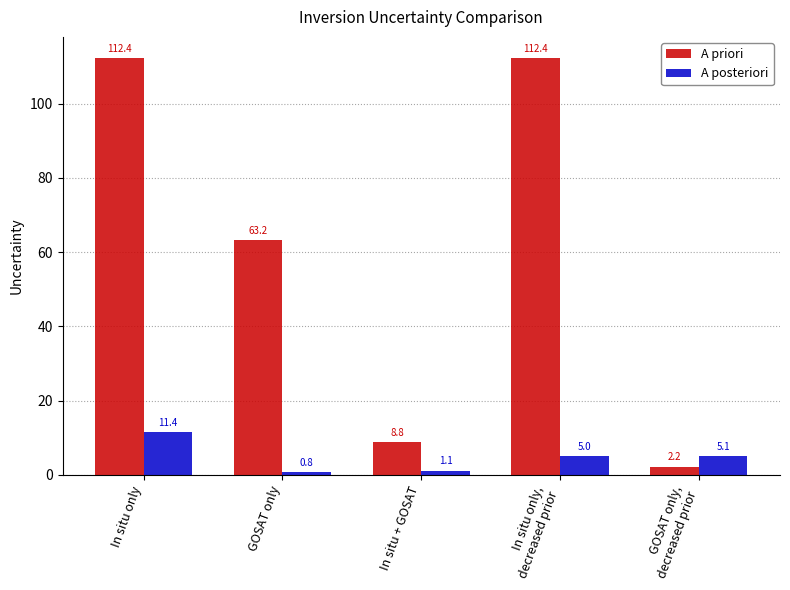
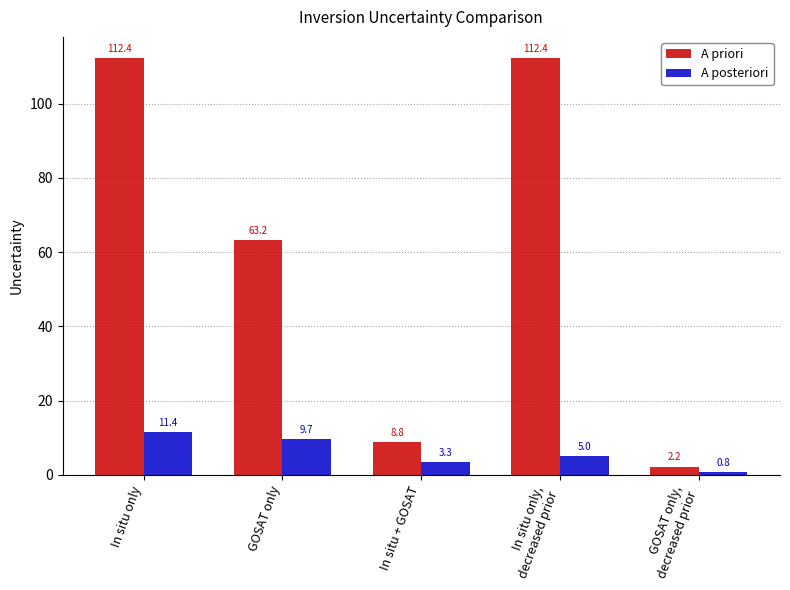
A posteriori, GOSAT only: 0.8 -> 9.7
A posteriori, In situ + GOSAT: 1.1 -> 3.3
A posteriori, GOSAT only, decreased prior: 5.1 -> 0.8
